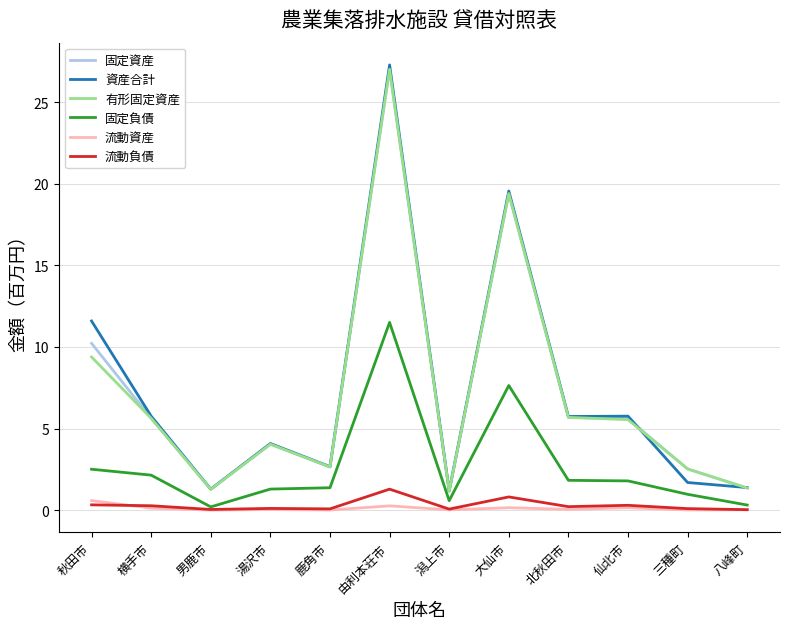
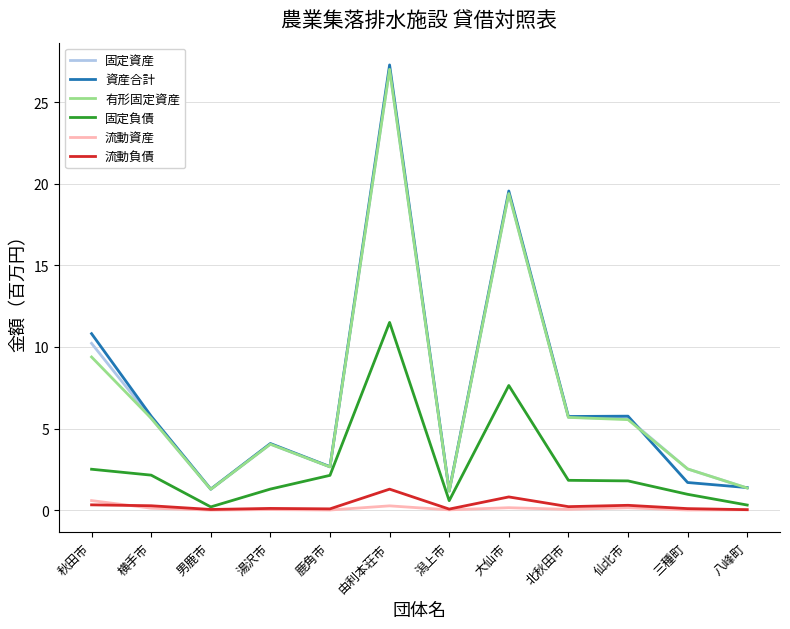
資産合計, 秋田市: 11.6 -> 10.8
固定負債, 鹿角市: 1.4 -> 2.1
